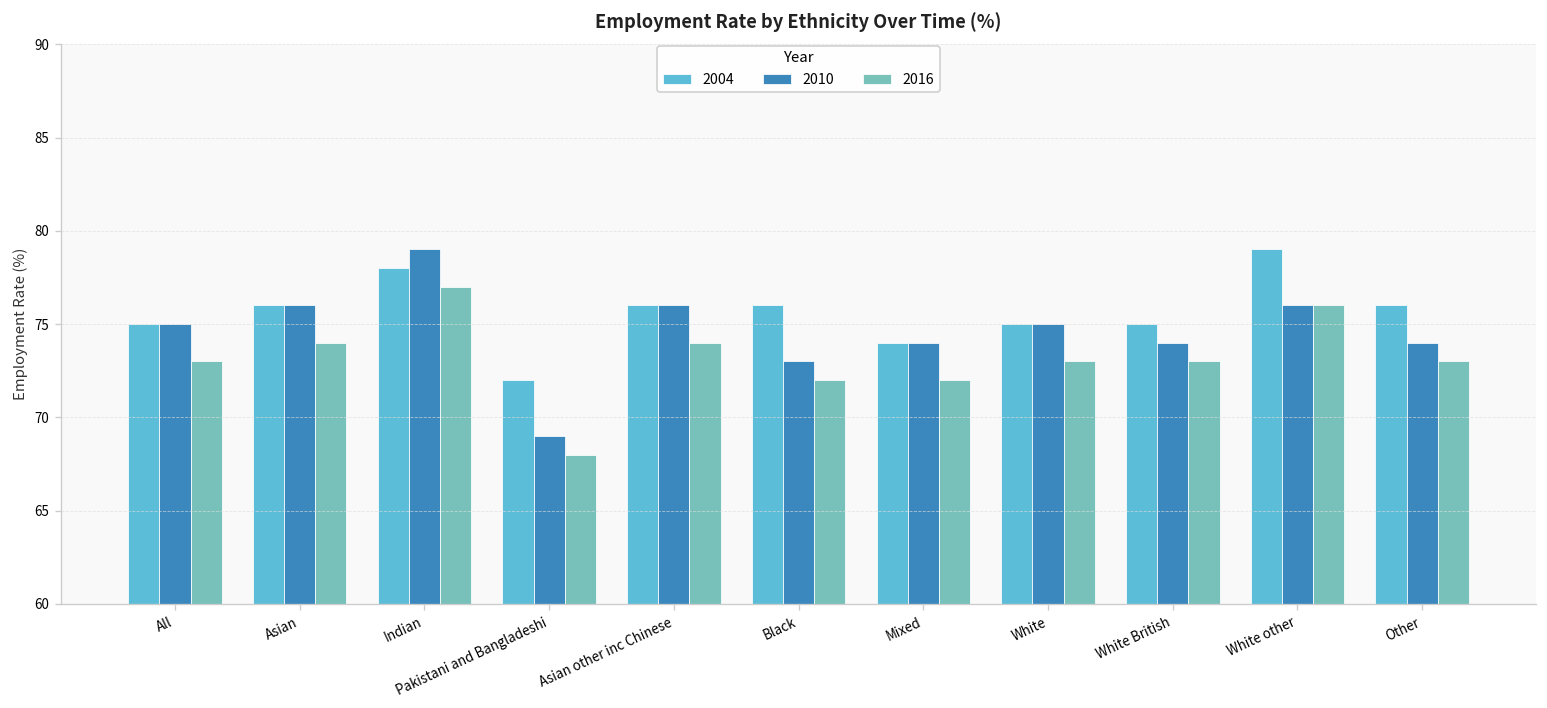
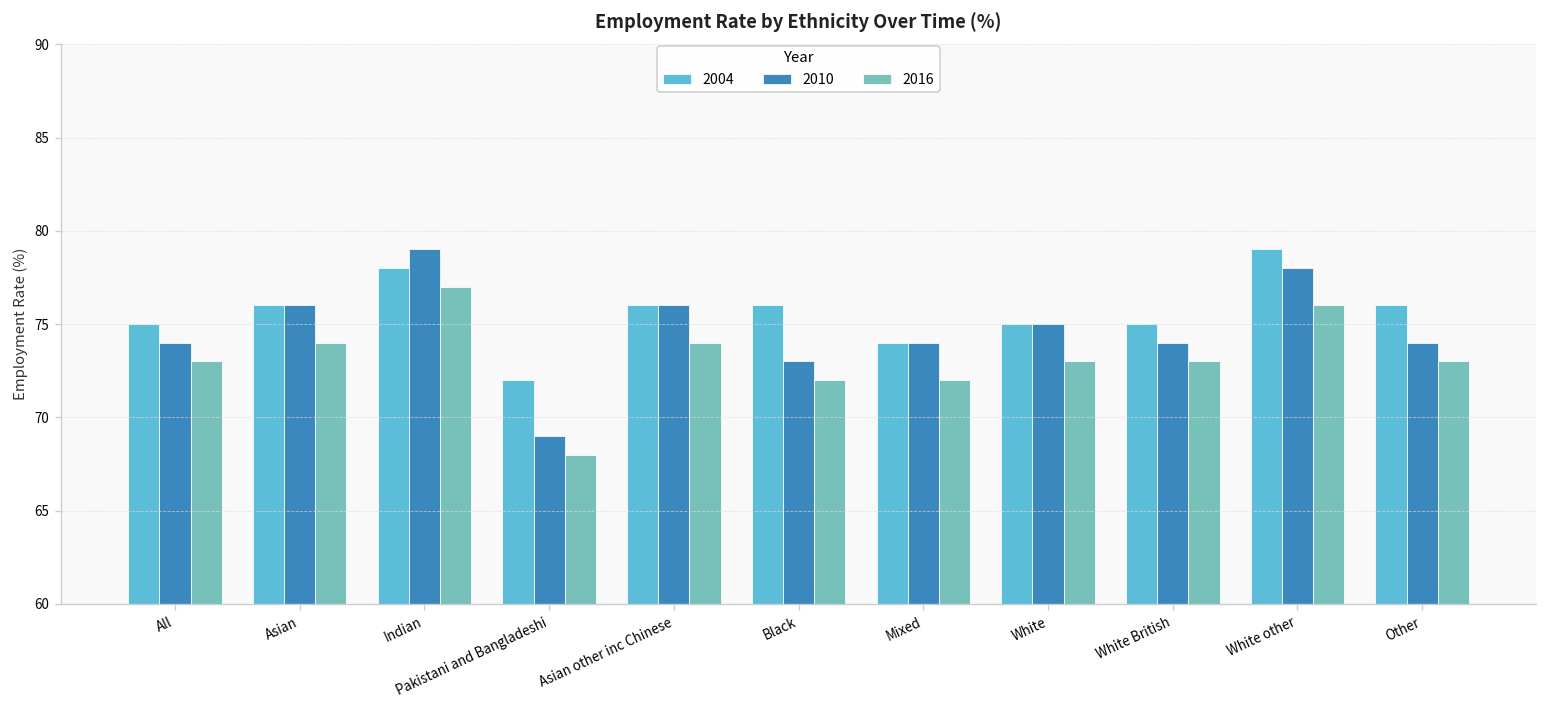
2010, All: 75 -> 74
2010, White other: 76 -> 78
